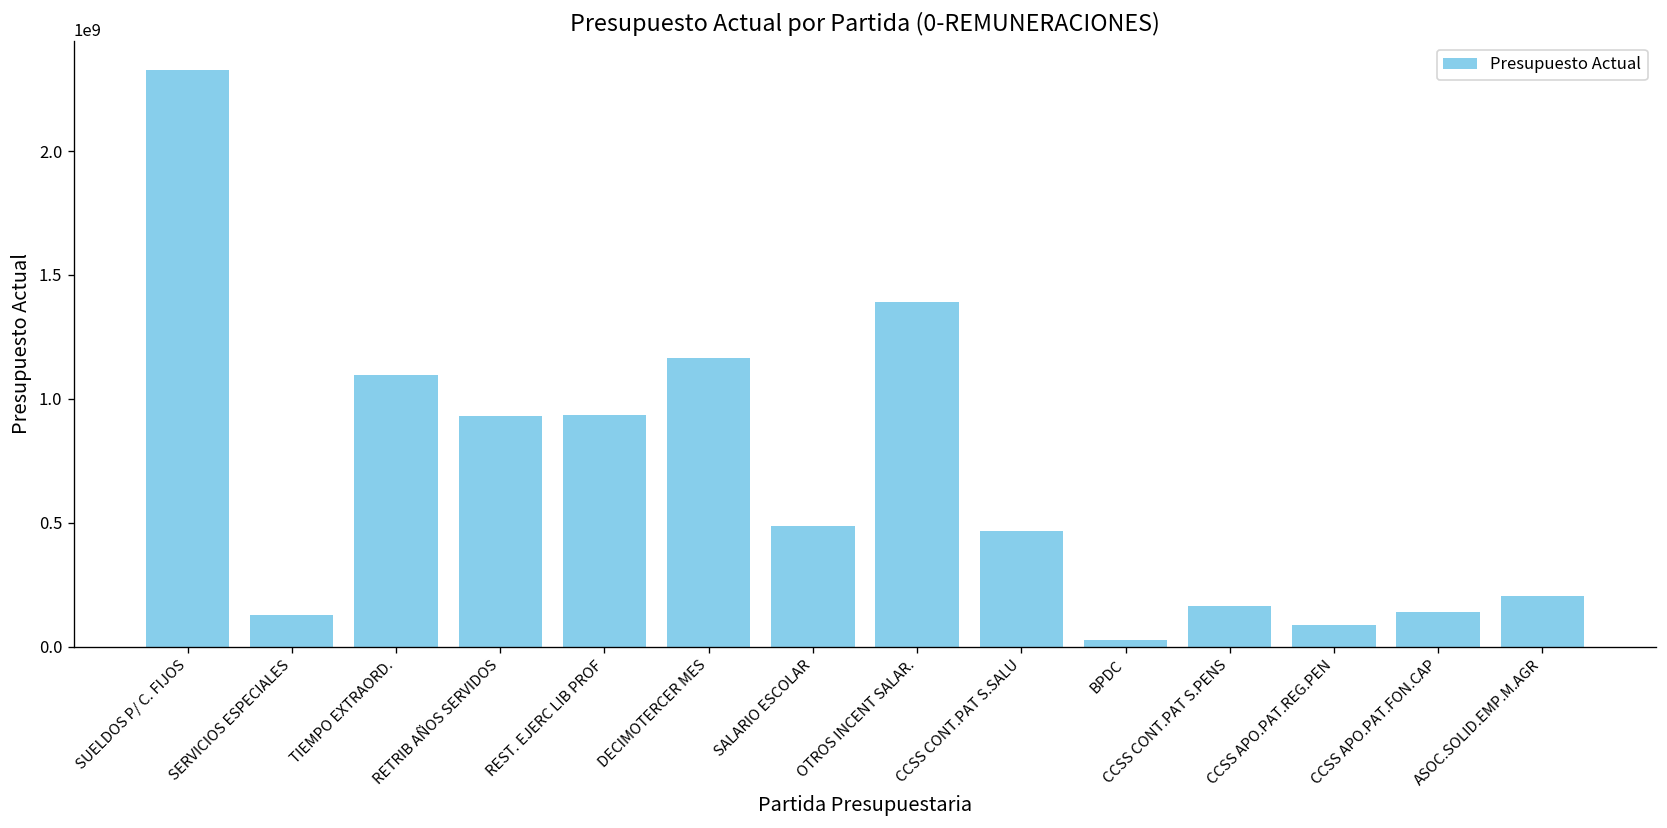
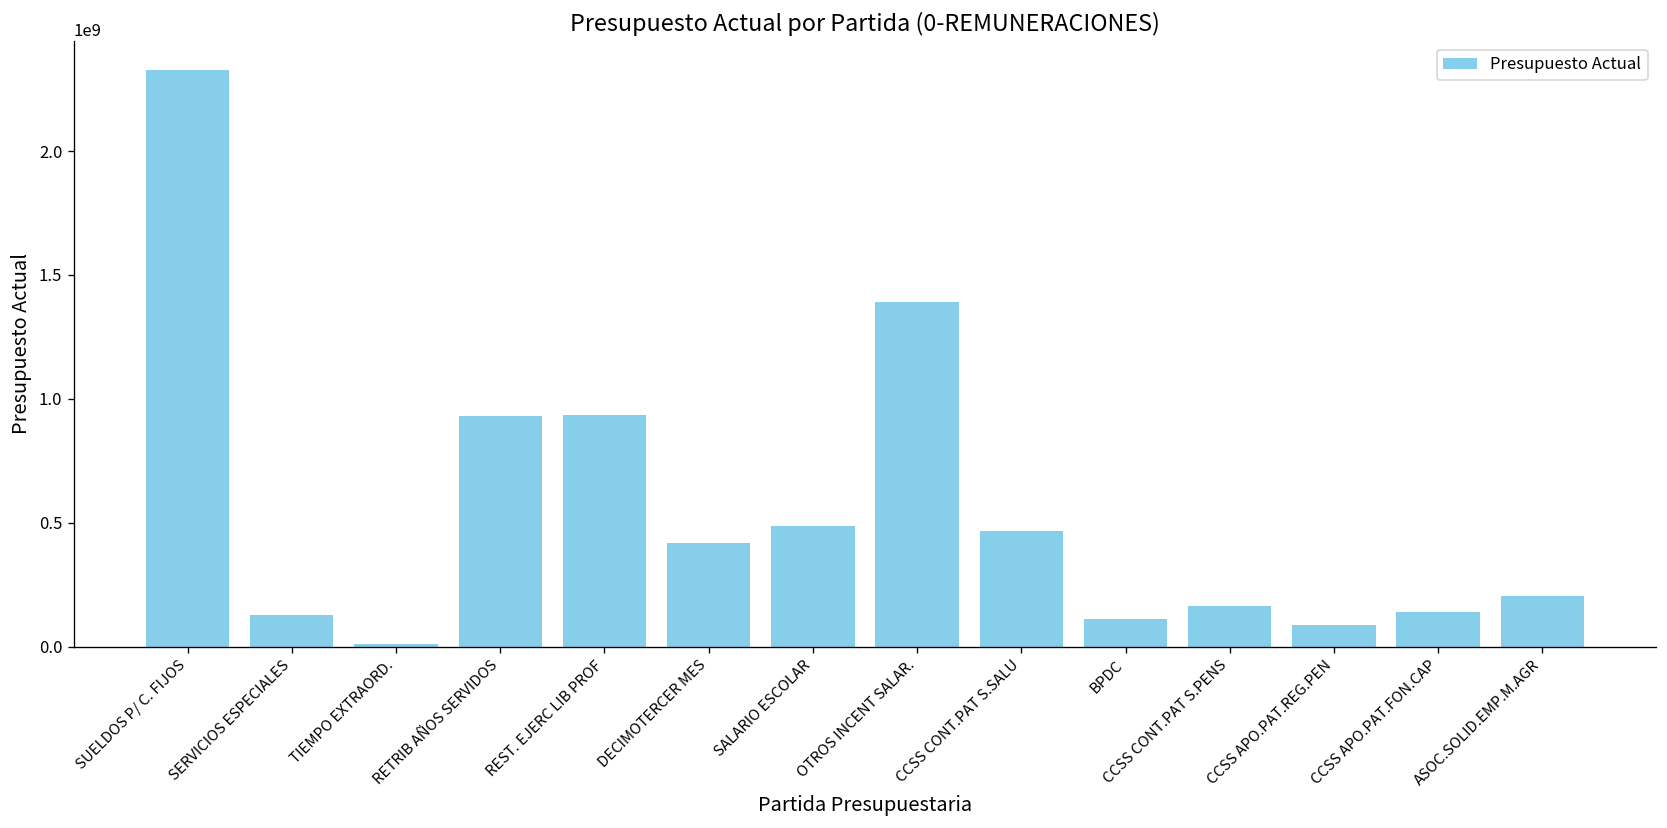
TIEMPO EXTRAORD.: 1100000000 -> 10000000
DECIMOTERCER MES: 1170000000 -> 420000000
BPDC: 30000000 -> 110000000
